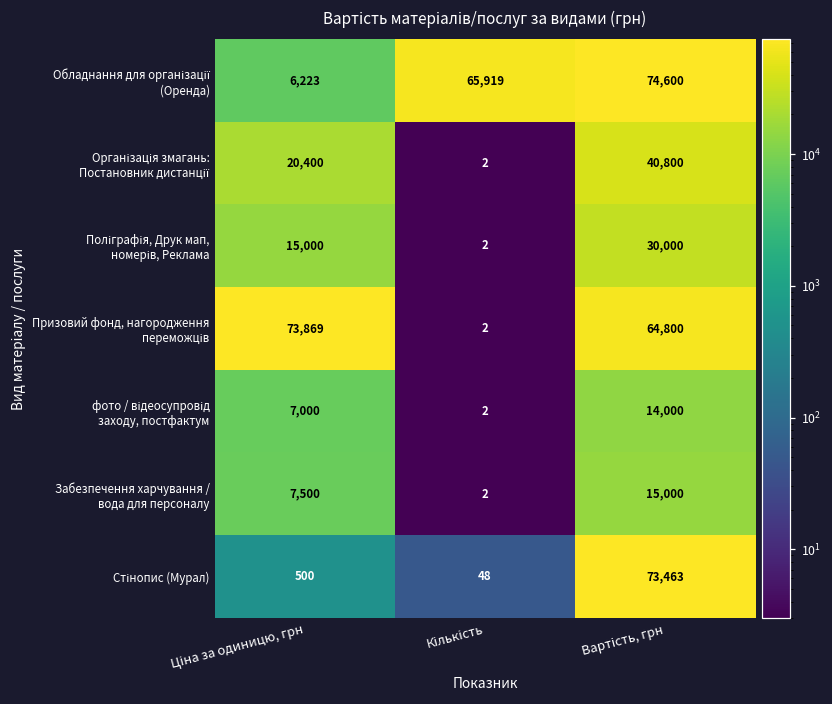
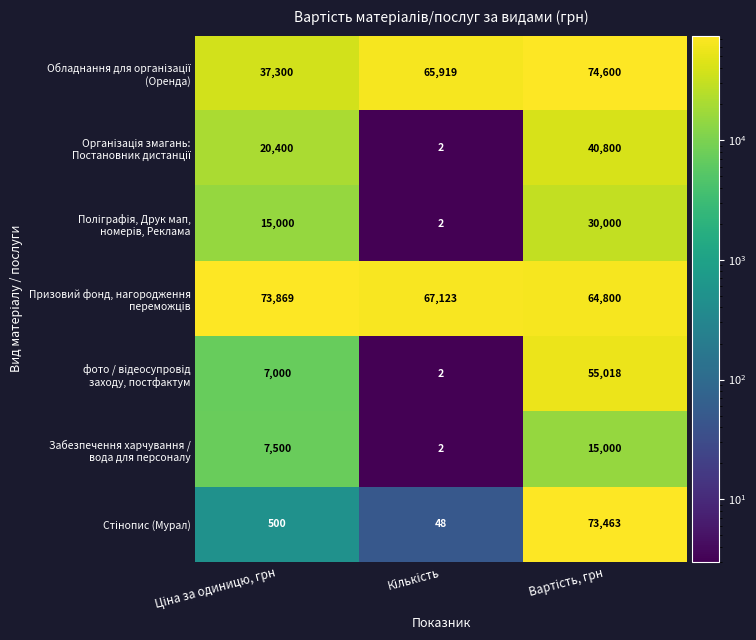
Обладнання для організації (Оренда), Ціна за одиницю, грн: 6,223 -> 37,300
Призовий фонд, нагородження переможців, Кількість: 2 -> 67,123
фото / відеосупровід заходу, постфактум, Вартість, грн: 14,000 -> 55,018
